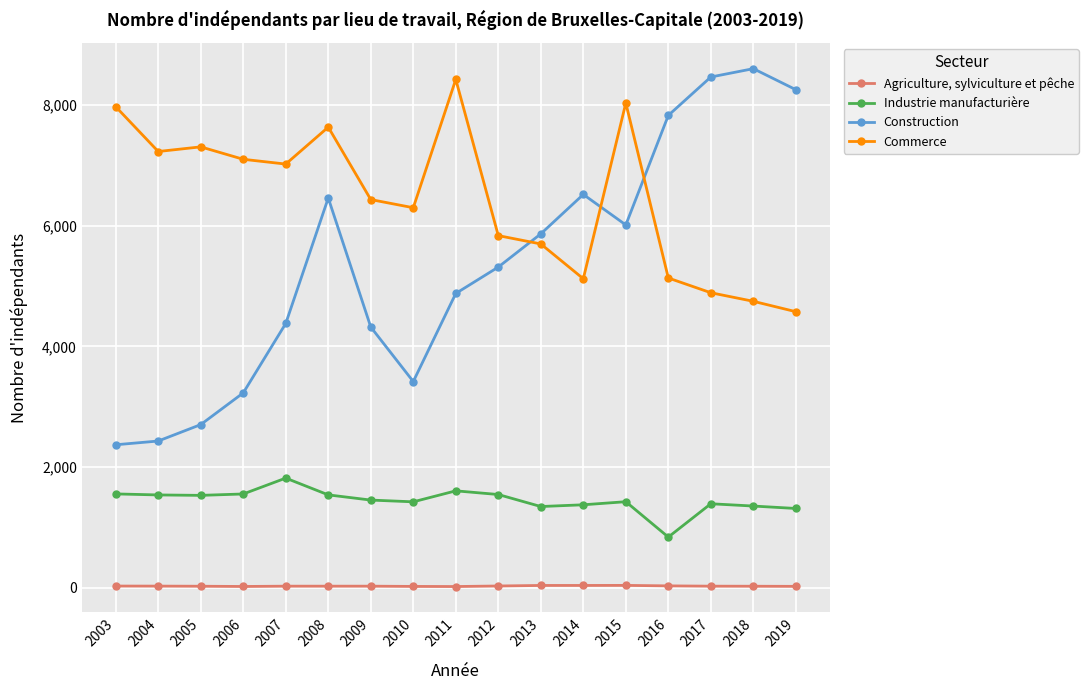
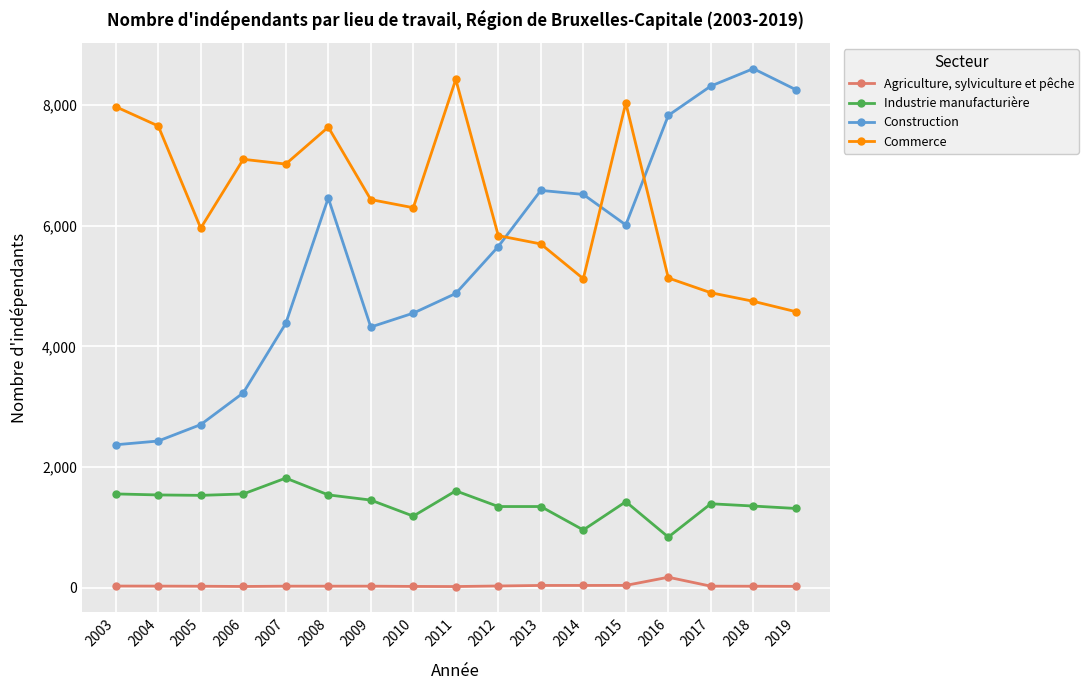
Commerce, 2004: 7,200 -> 7,700
Commerce, 2005: 7,300 -> 6,000
Industrie manufacturière, 2010: 1,400 -> 1,200
Construction, 2010: 3,400 -> 4,600
Industrie manufacturière, 2012: 1,500 -> 1,300
Construction, 2012: 5,300 -> 5,700
Construction, 2013: 5,900 -> 6,600
Industrie manufacturière, 2014: 1,400 -> 1,000
Agriculture, sylviculture et pêche, 2016: 0 -> 200
Construction, 2017: 8,500 -> 8,300
